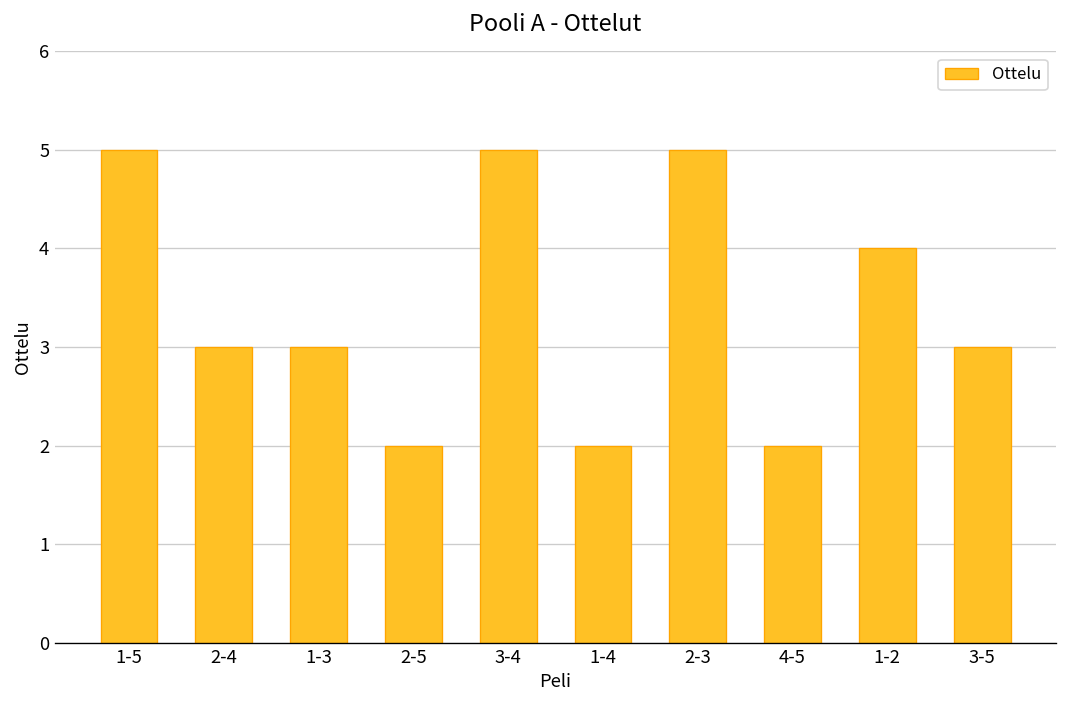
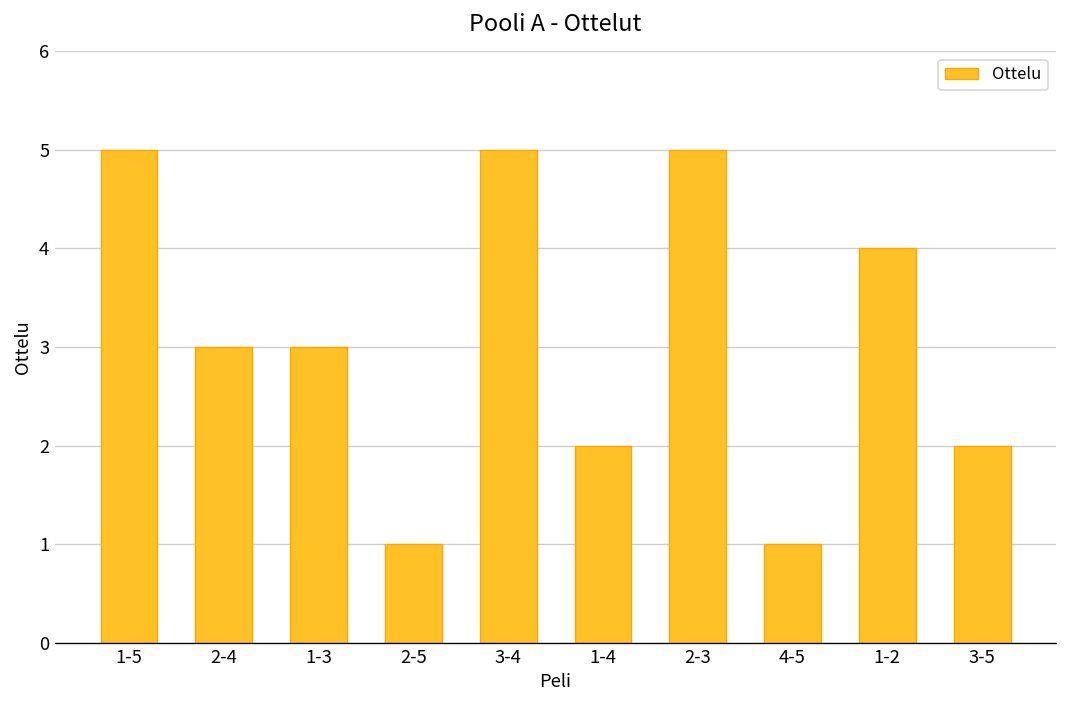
2-5: 2 -> 1
4-5: 2 -> 1
3-5: 3 -> 2
